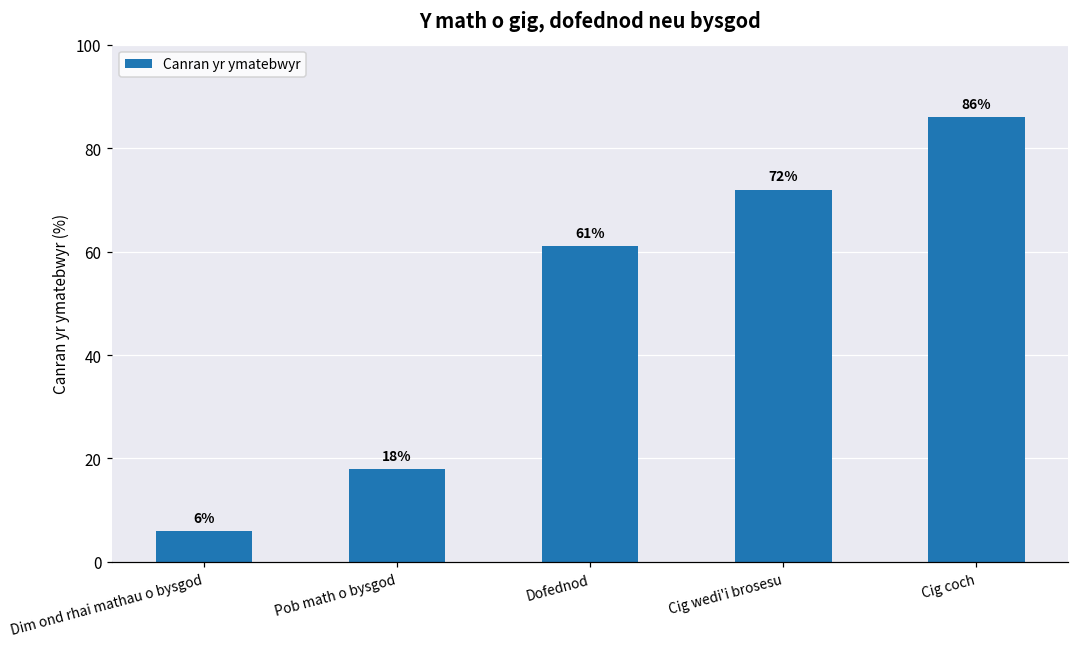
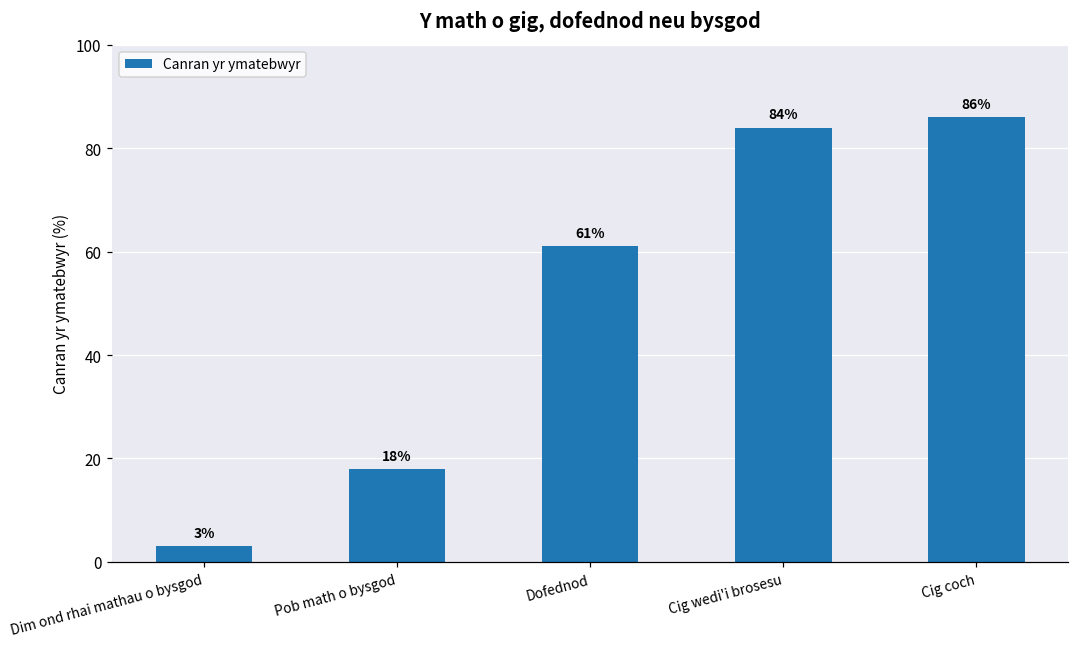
Dim ond rhai mathau o bysgod: 6% -> 3%
Cig wedi'i brosesu: 72% -> 84%
